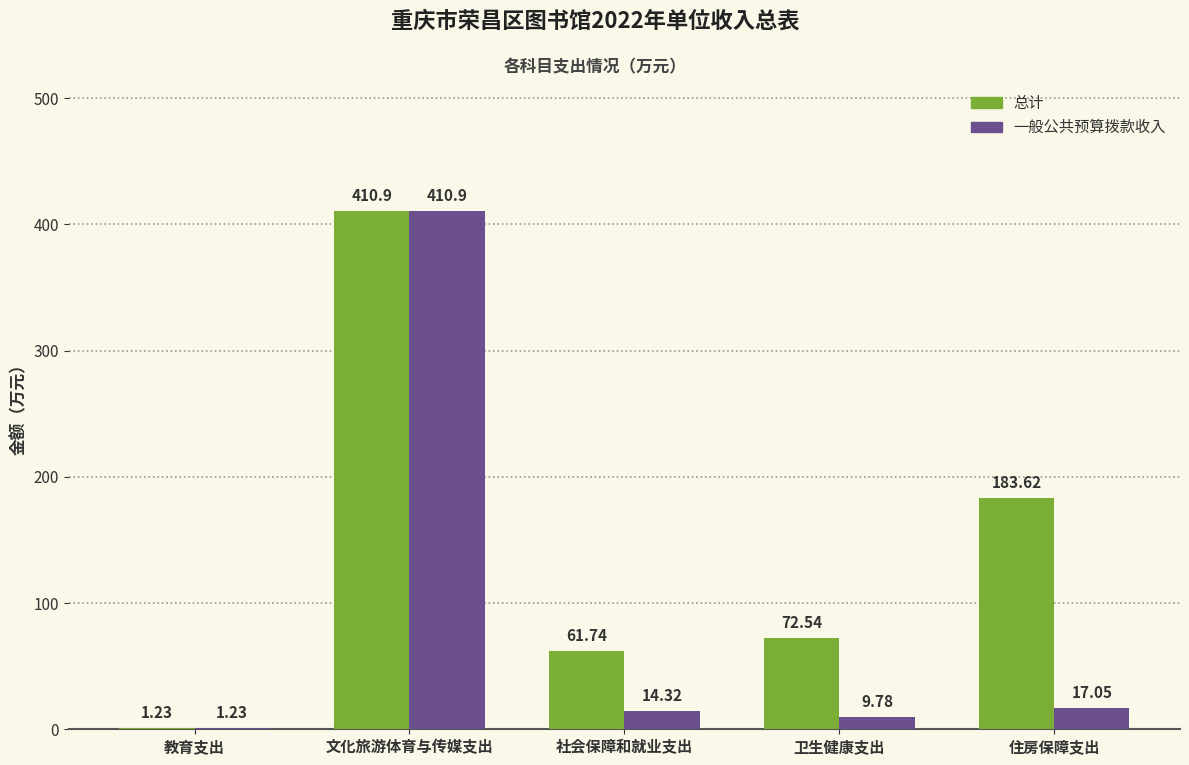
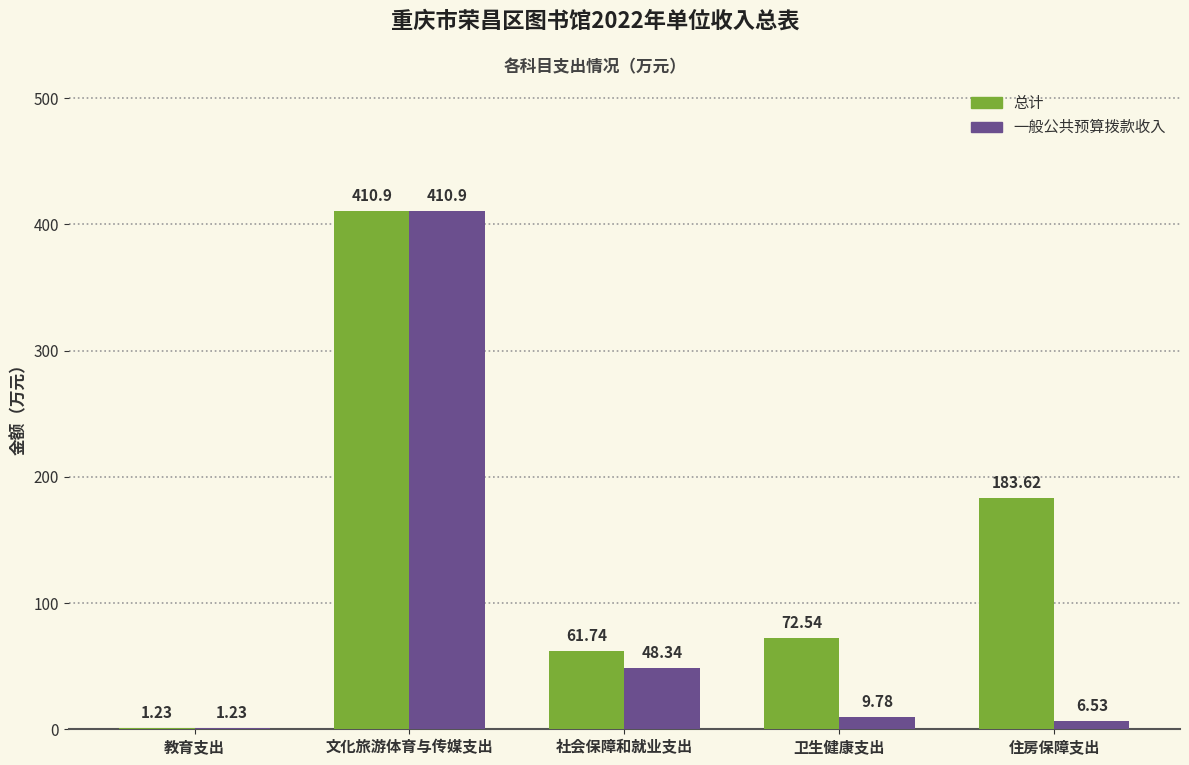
一般公共预算拨款收入, 社会保障和就业支出: 14.32 -> 48.34
一般公共预算拨款收入, 住房保障支出: 17.05 -> 6.53
